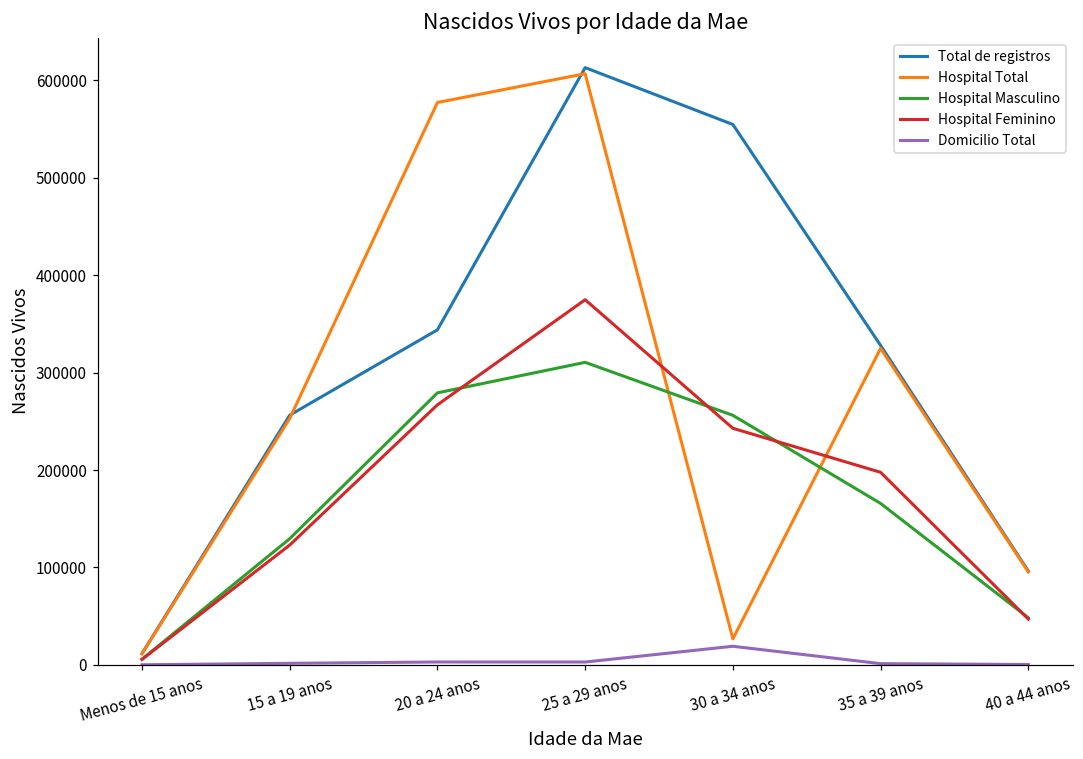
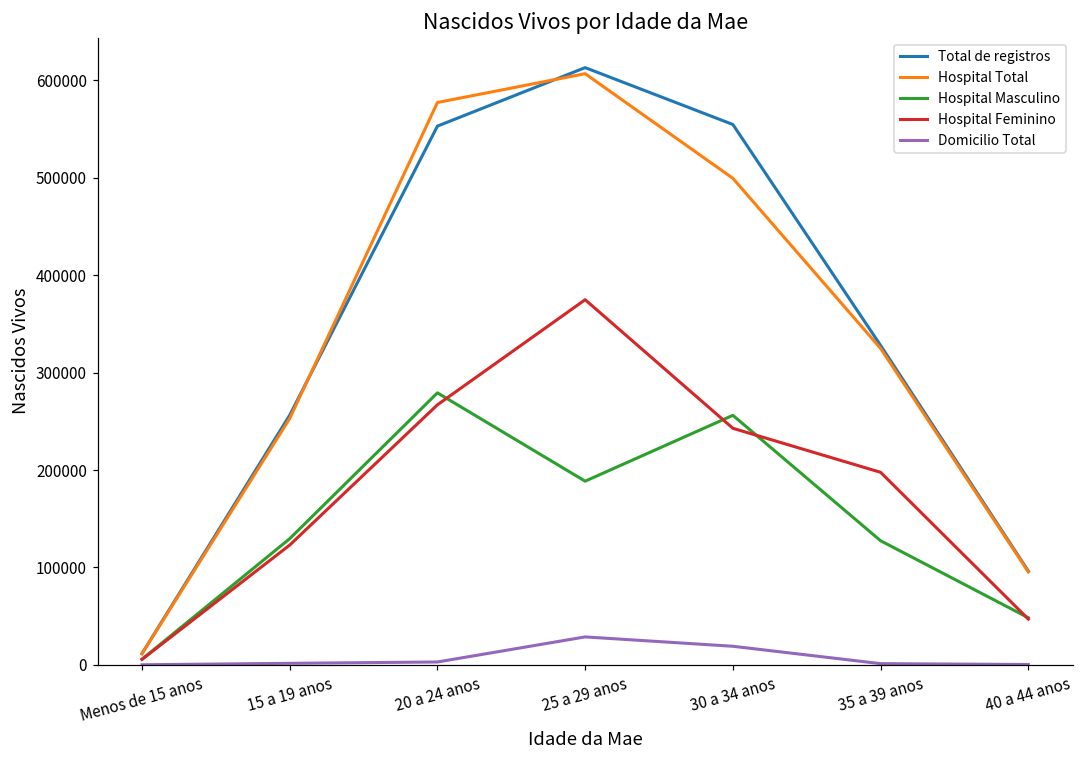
Total de registros, 20 a 24 anos: 340000 -> 550000
Hospital Masculino, 25 a 29 anos: 310000 -> 190000
Domicilio Total, 25 a 29 anos: 0 -> 30000
Hospital Total, 30 a 34 anos: 30000 -> 500000
Hospital Masculino, 35 a 39 anos: 170000 -> 130000
